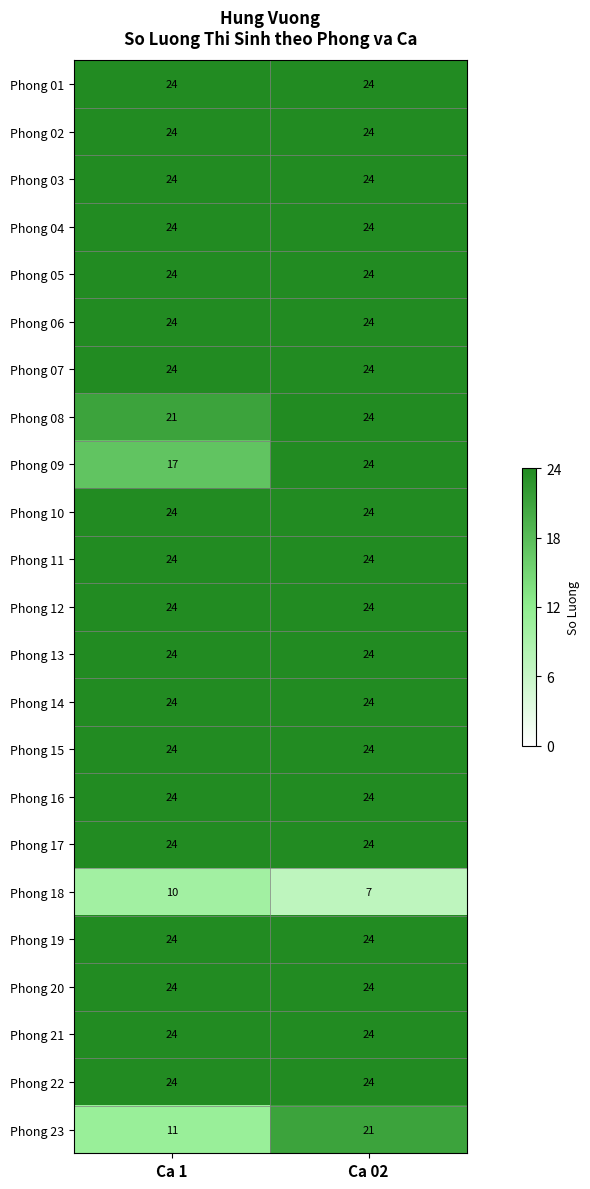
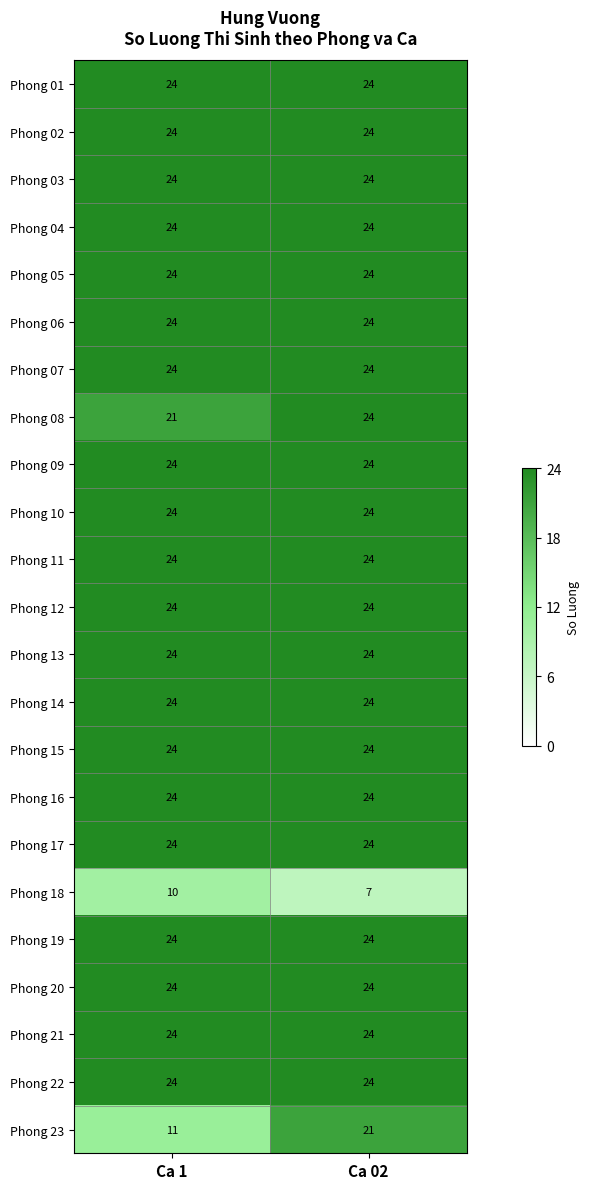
Phong 09, Ca 1: 17 -> 24
